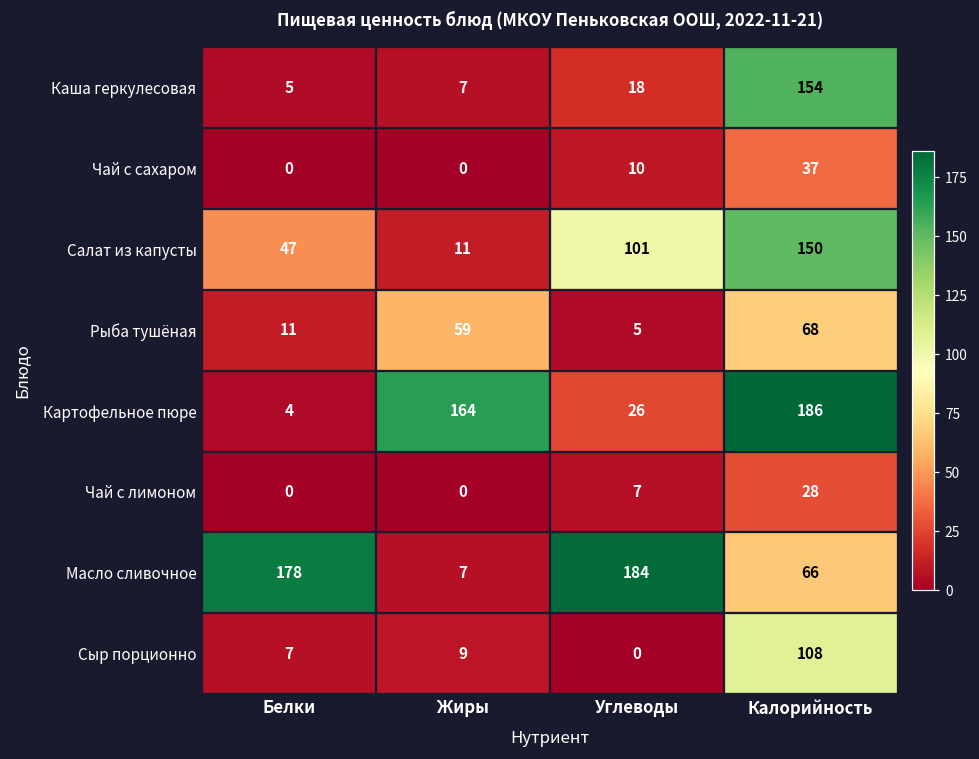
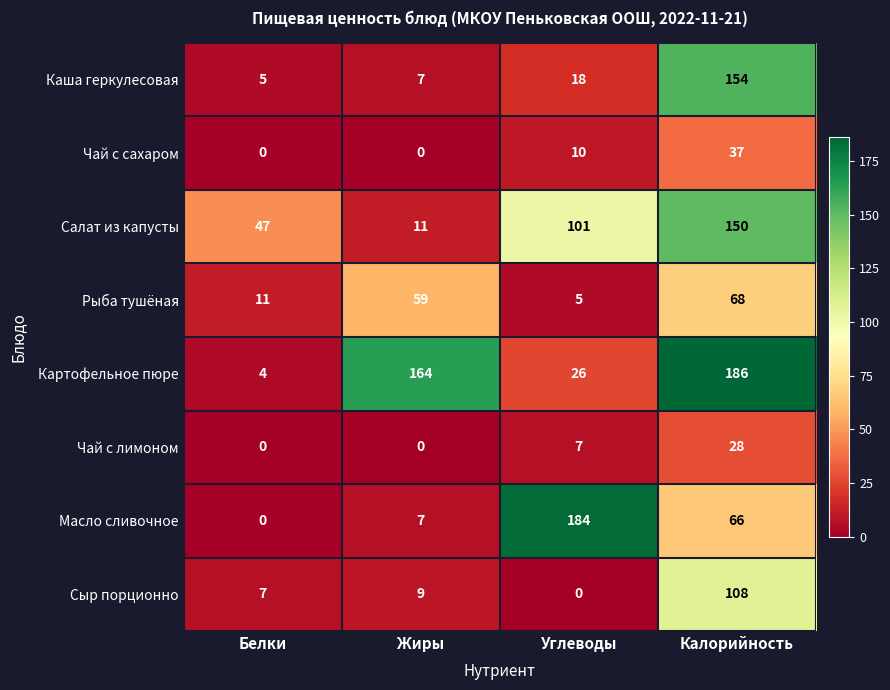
Масло сливочное, Белки: 178 -> 0
